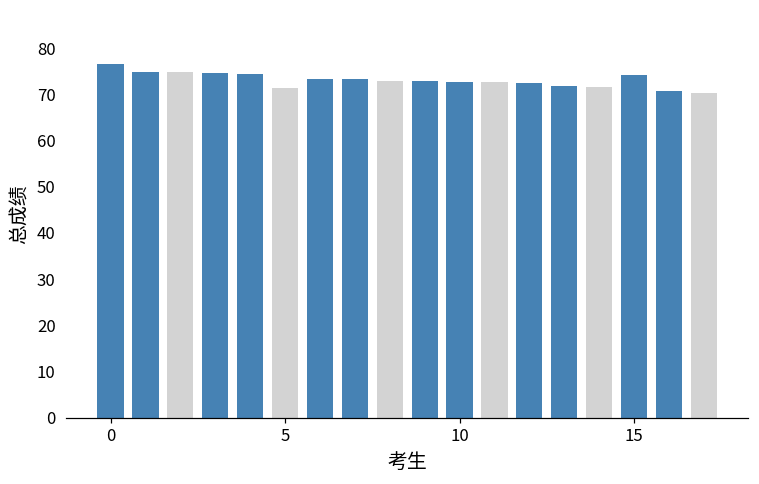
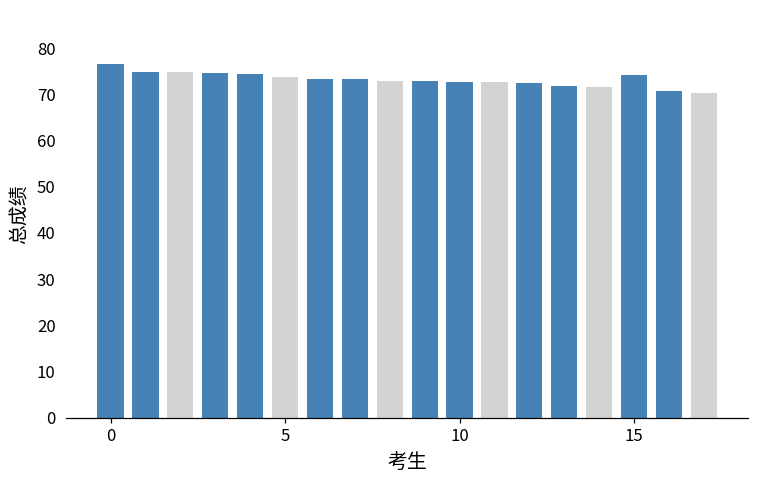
5: 71 -> 74
